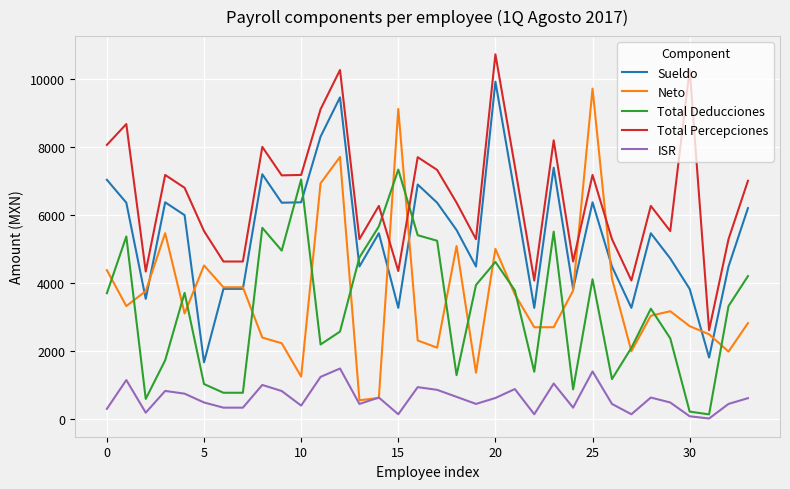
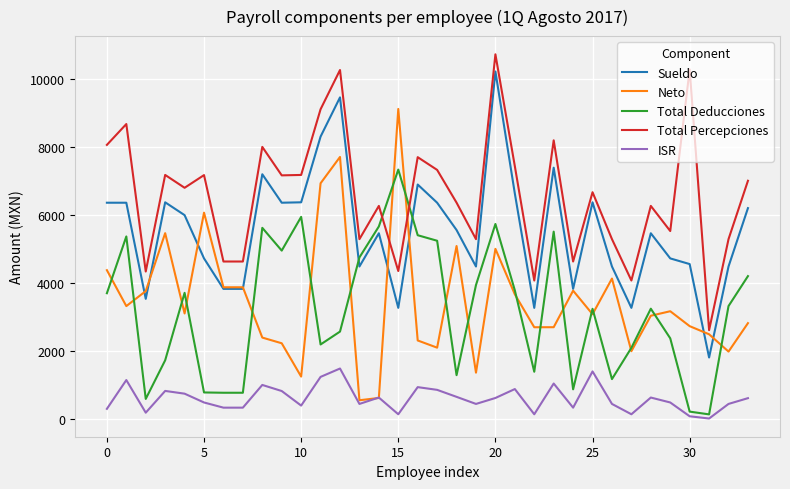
Sueldo, 0: 7000 -> 6300
Sueldo, 5: 1700 -> 4700
Neto, 5: 4500 -> 6100
Total Deducciones, 5: 1000 -> 800
Total Percepciones, 5: 5500 -> 7200
Total Deducciones, 10: 7000 -> 5900
Sueldo, 20: 9900 -> 10200
Total Deducciones, 20: 4600 -> 5700
Neto, 25: 9700 -> 3100
Total Deducciones, 25: 4100 -> 3200
Total Percepciones, 25: 7200 -> 6700
Sueldo, 30: 3800 -> 4500
